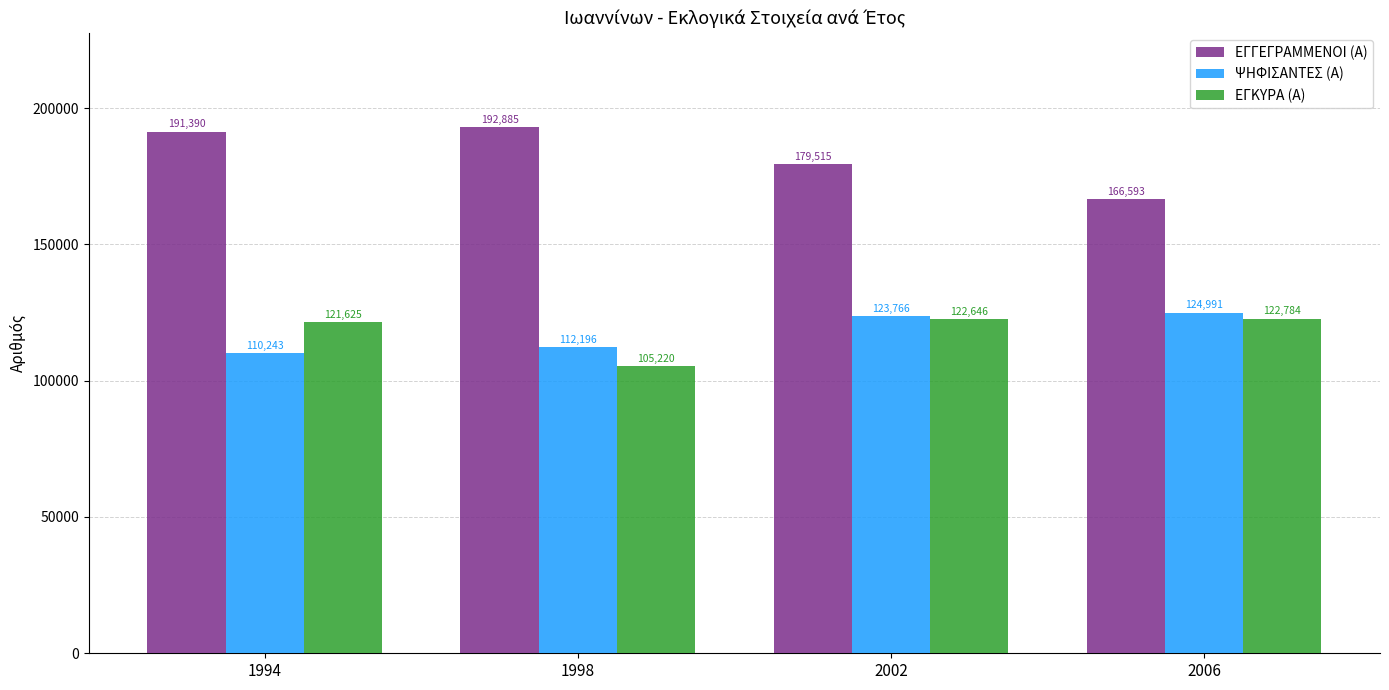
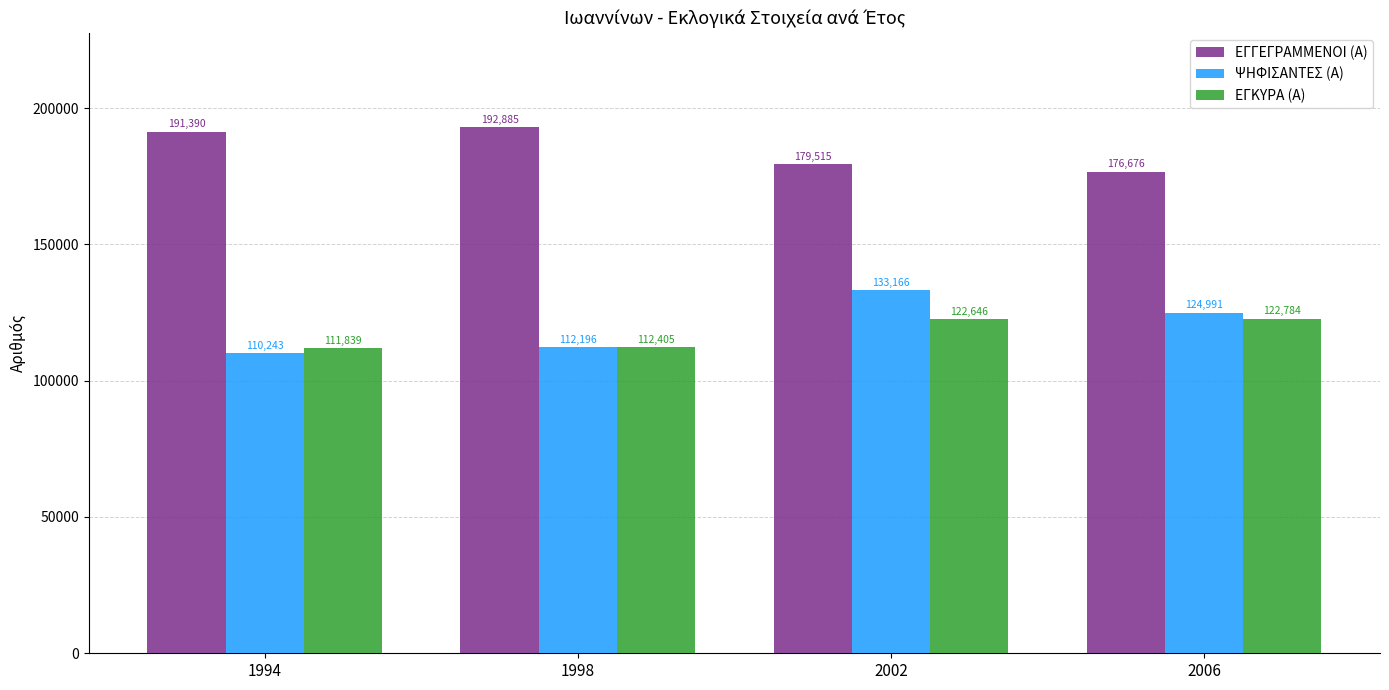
ΕΓΚΥΡΑ (Α), 1994: 121,625 -> 111,839
ΕΓΚΥΡΑ (Α), 1998: 105,220 -> 112,405
ΨΗΦΙΣΑΝΤΕΣ (Α), 2002: 123,766 -> 133,166
ΕΓΓΕΓΡΑΜΜΕΝΟΙ (Α), 2006: 166,593 -> 176,676
